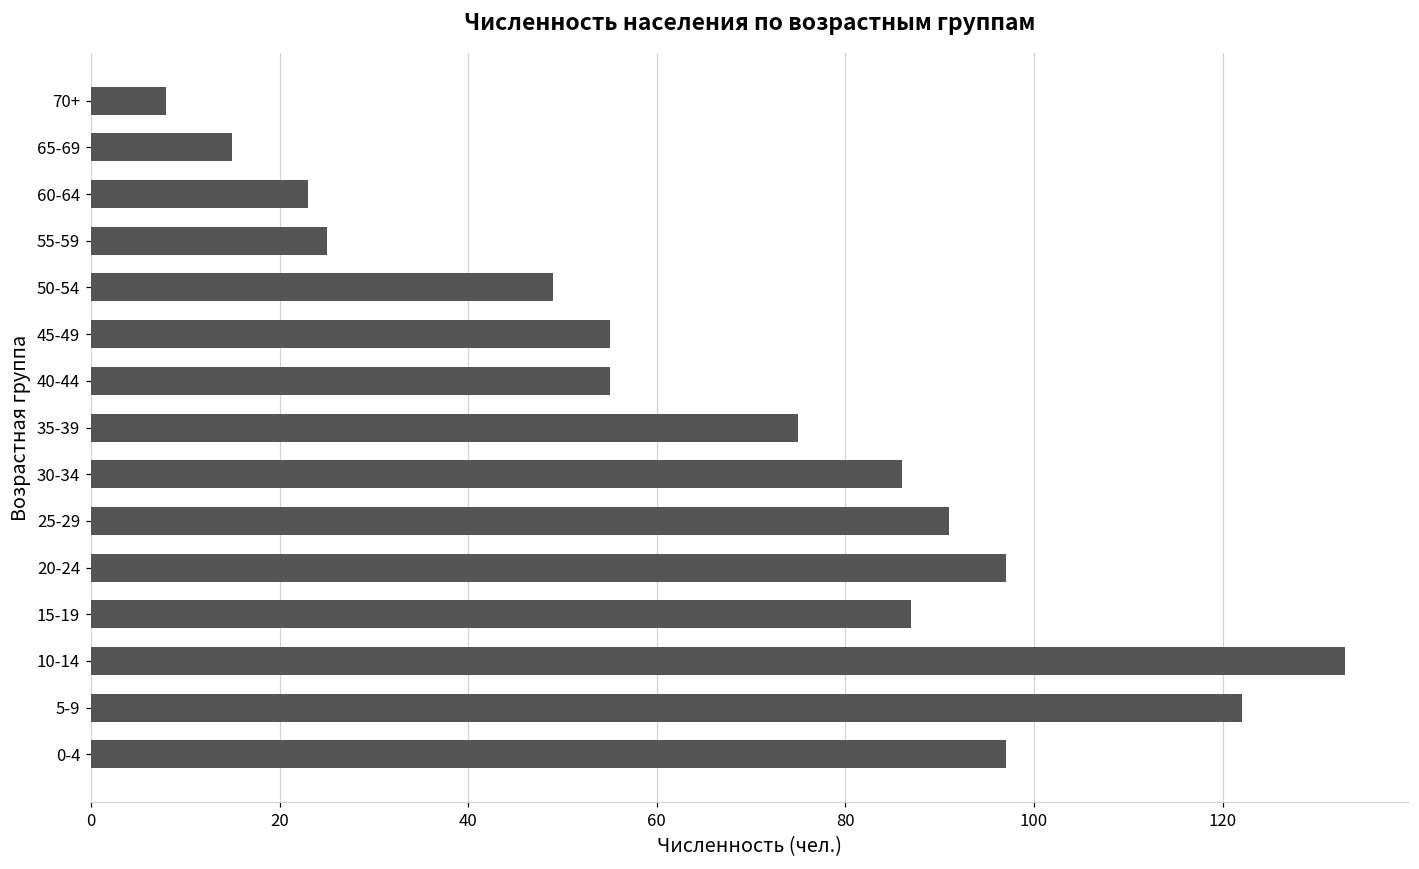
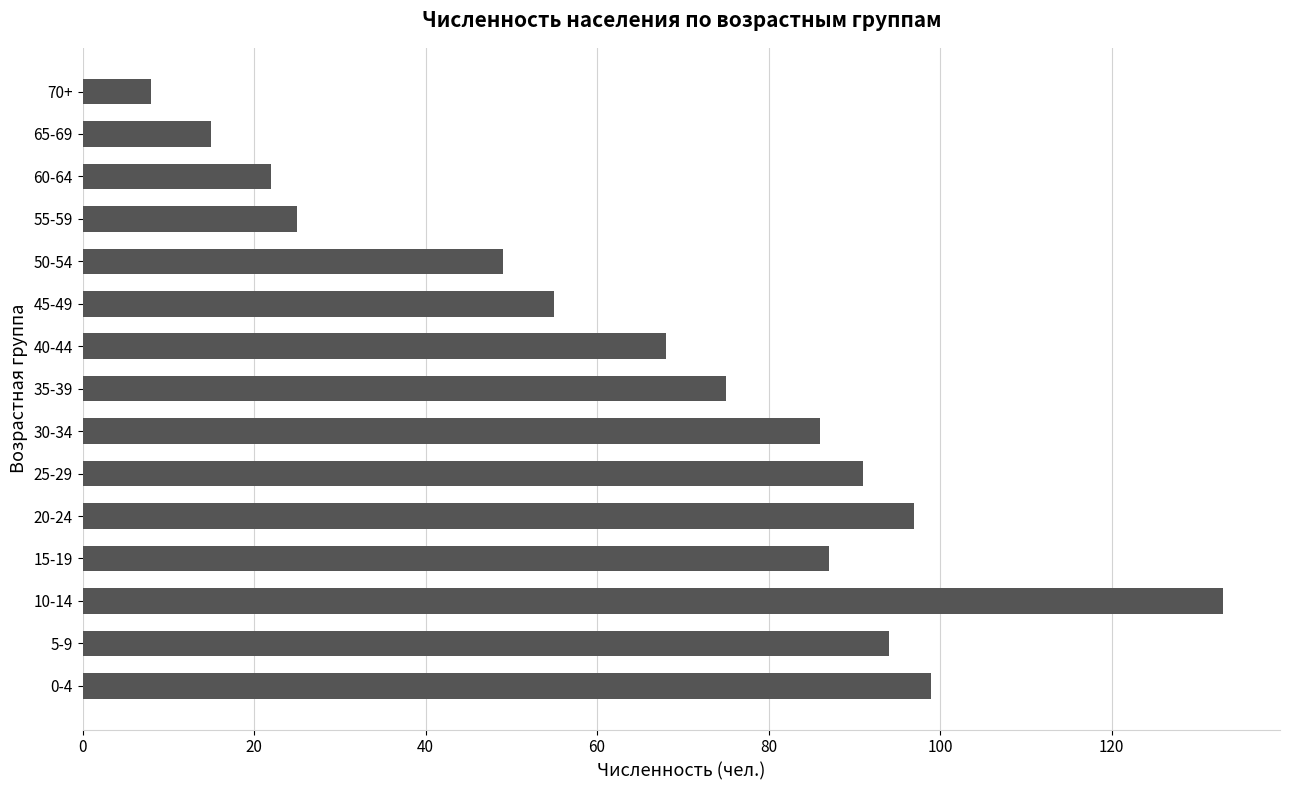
60-64: 23 -> 22
40-44: 55 -> 68
5-9: 122 -> 94
0-4: 97 -> 99
